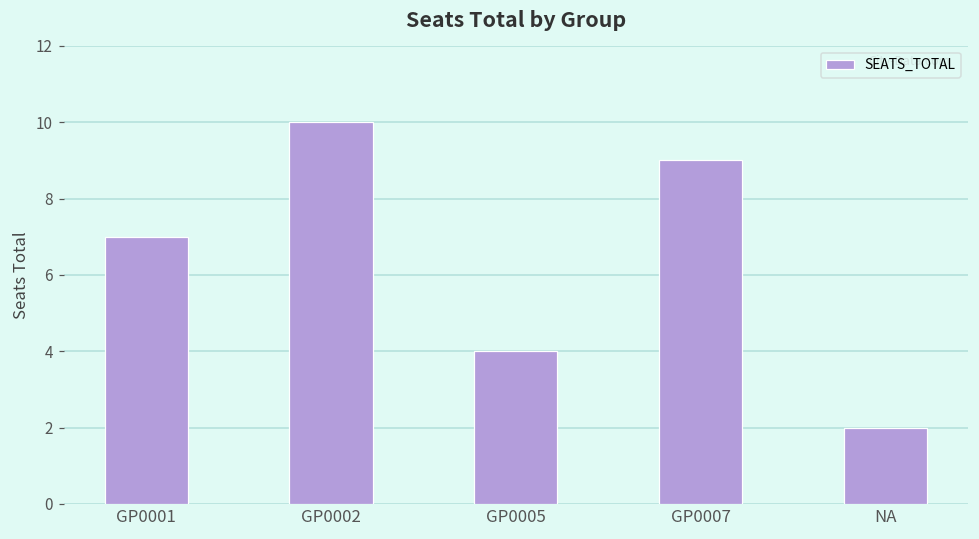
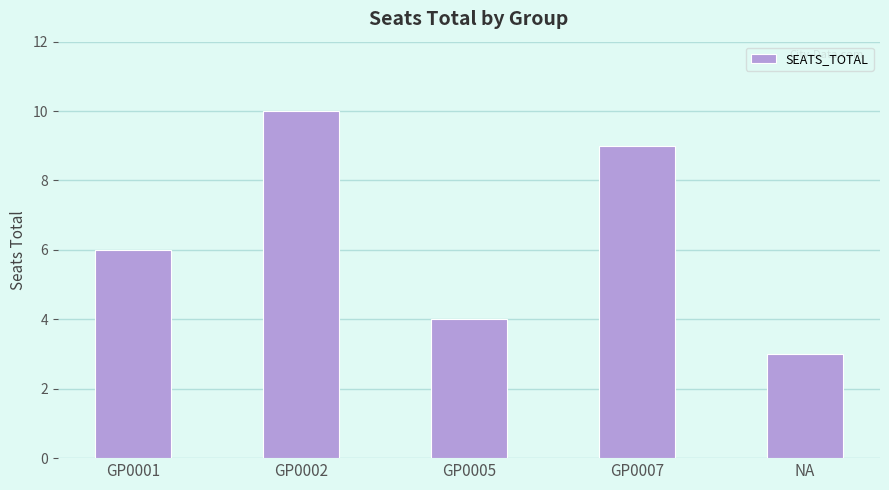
GP0001: 7 -> 6
NA: 2 -> 3
